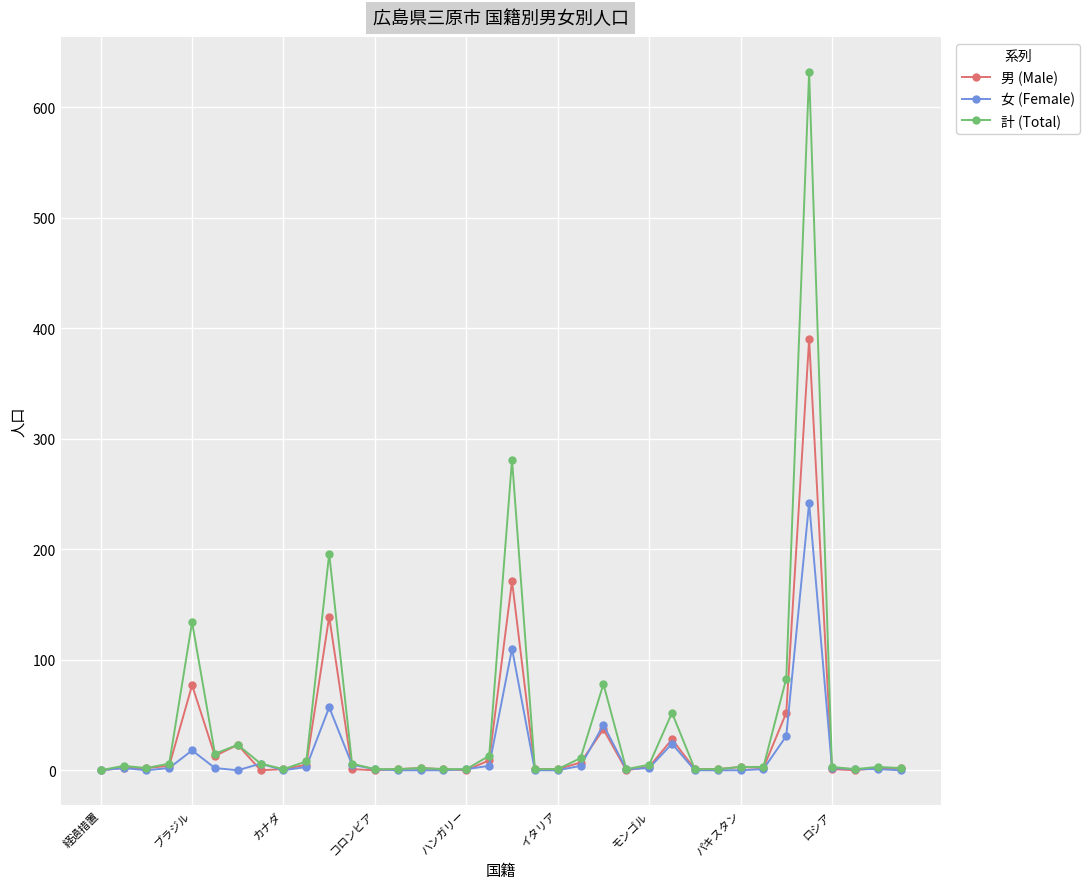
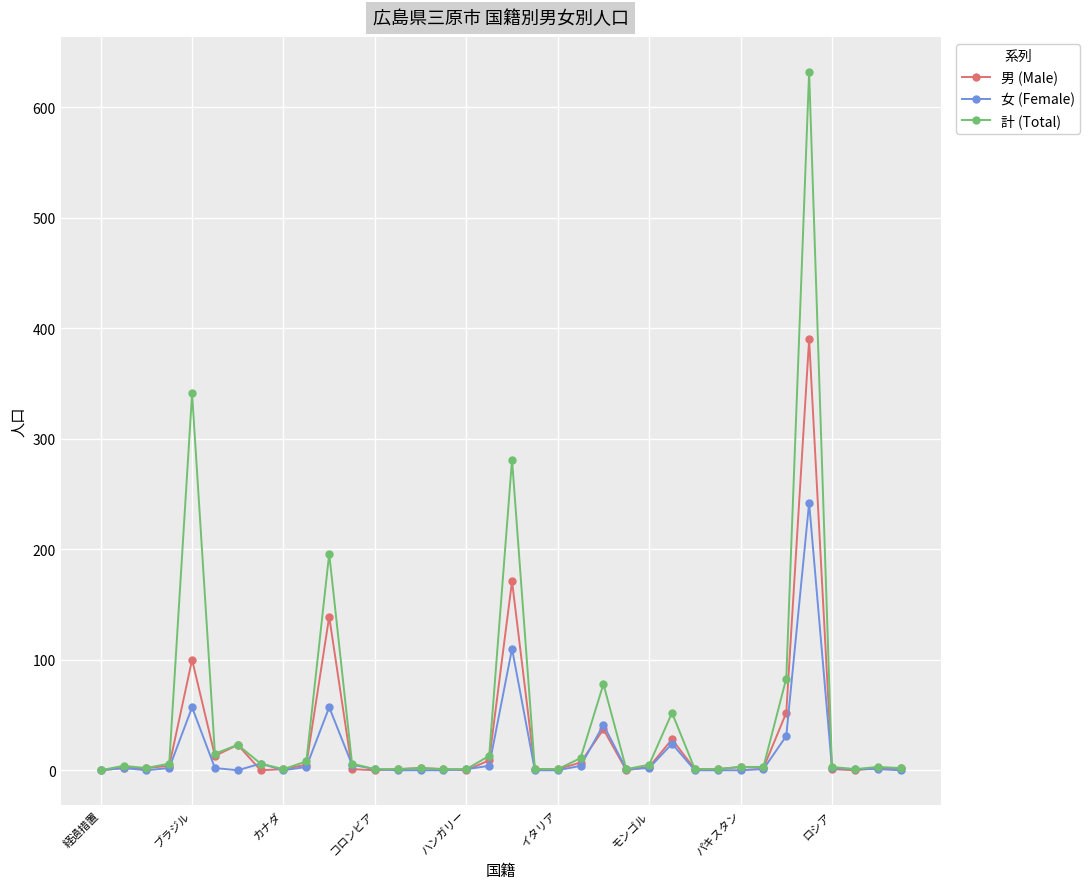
男 (Male), ブラジル: 77 -> 100
女 (Female), ブラジル: 18 -> 57
計 (Total), ブラジル: 134 -> 341
